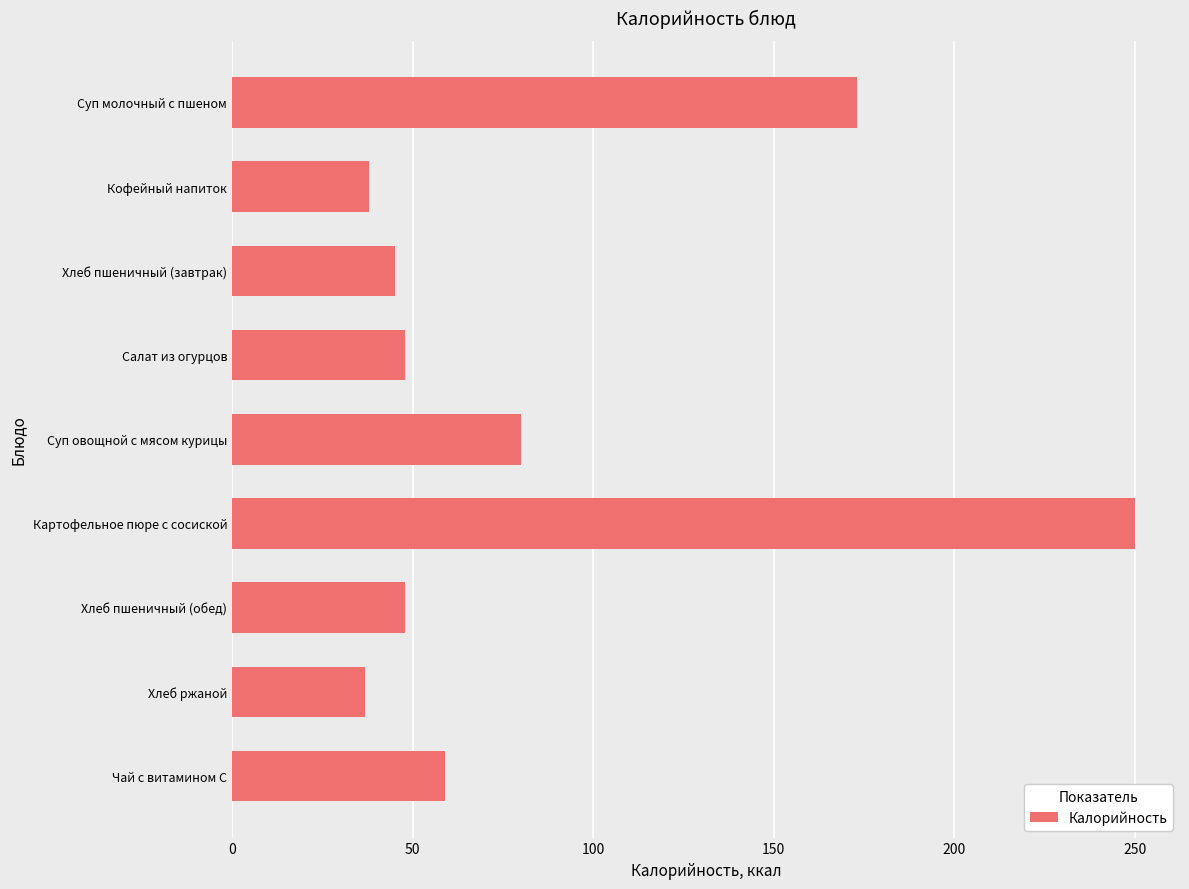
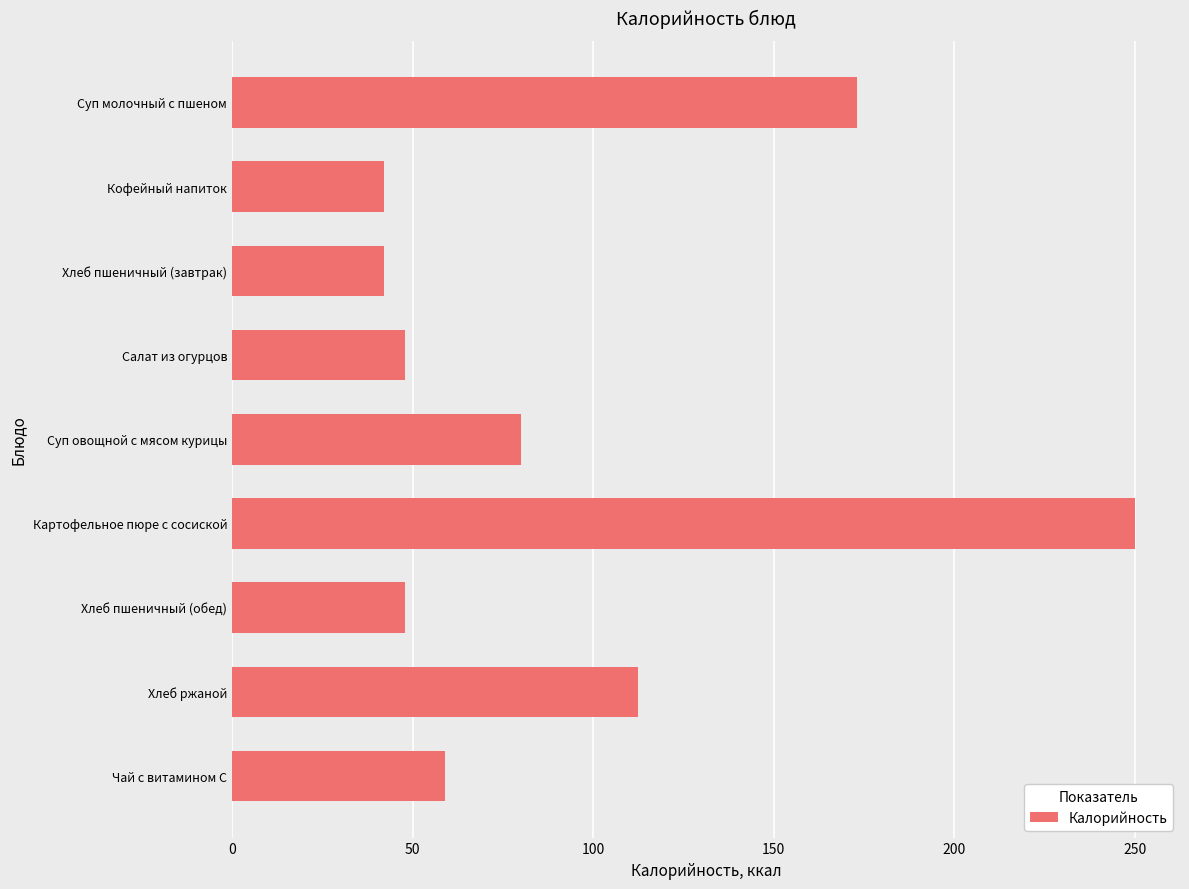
Кофейный напиток: 38 -> 42
Хлеб пшеничный (завтрак): 45 -> 42
Хлеб ржаной: 37 -> 113
